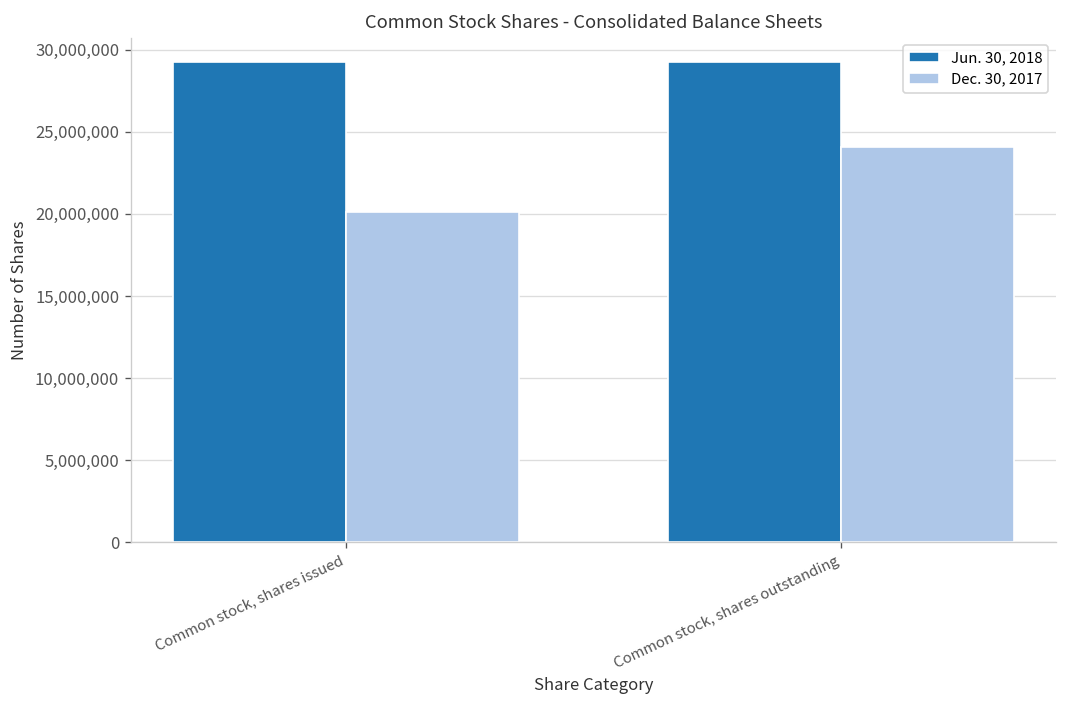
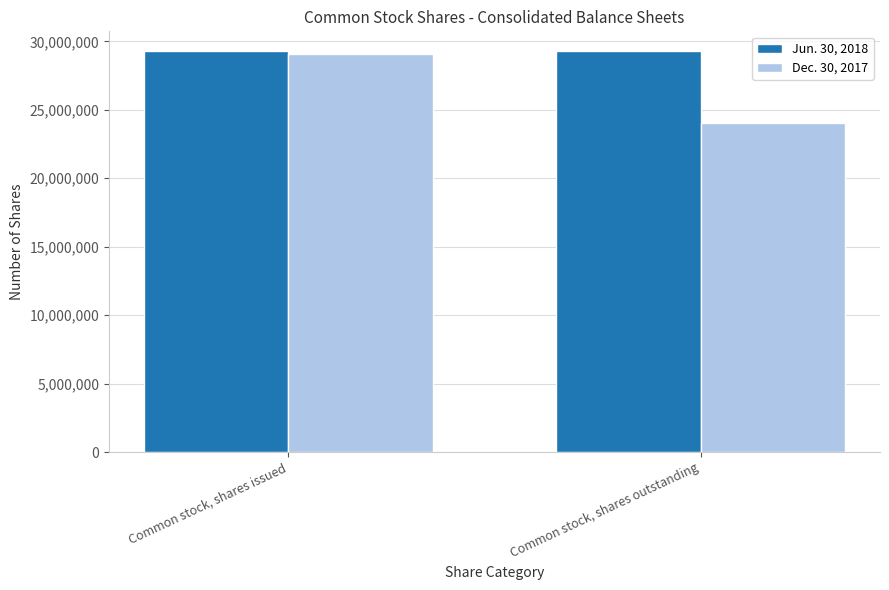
Dec. 30, 2017, Common stock, shares issued: 20,100,000 -> 29,100,000
